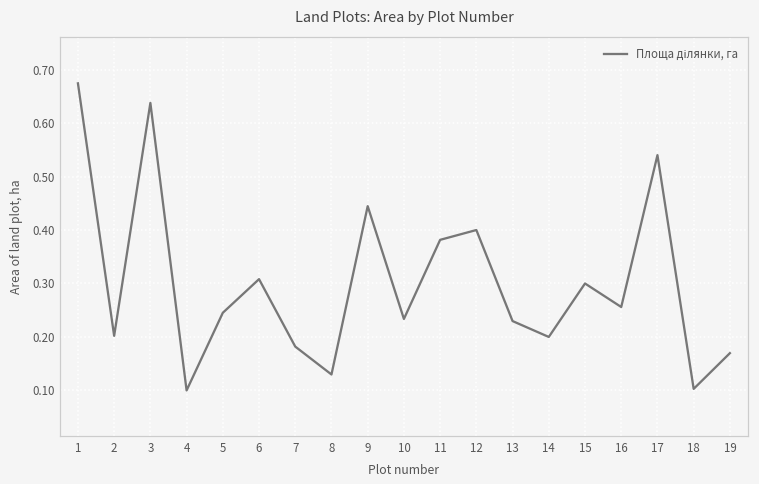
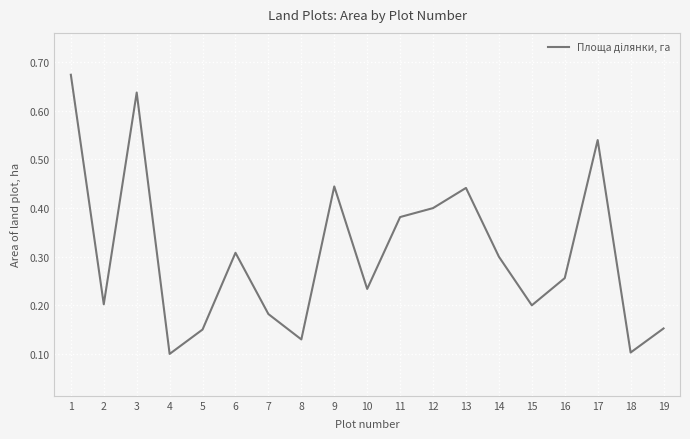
5: 0.25 -> 0.15
13: 0.23 -> 0.44
14: 0.2 -> 0.3
15: 0.3 -> 0.2
19: 0.17 -> 0.15
